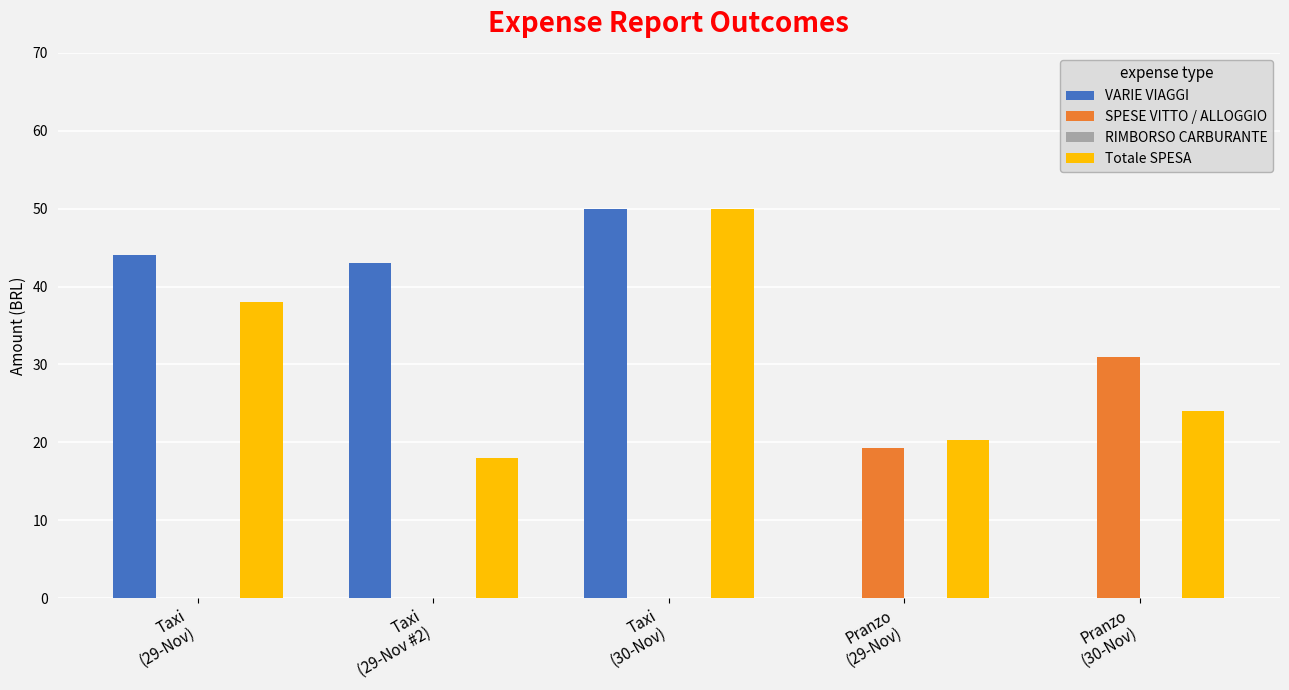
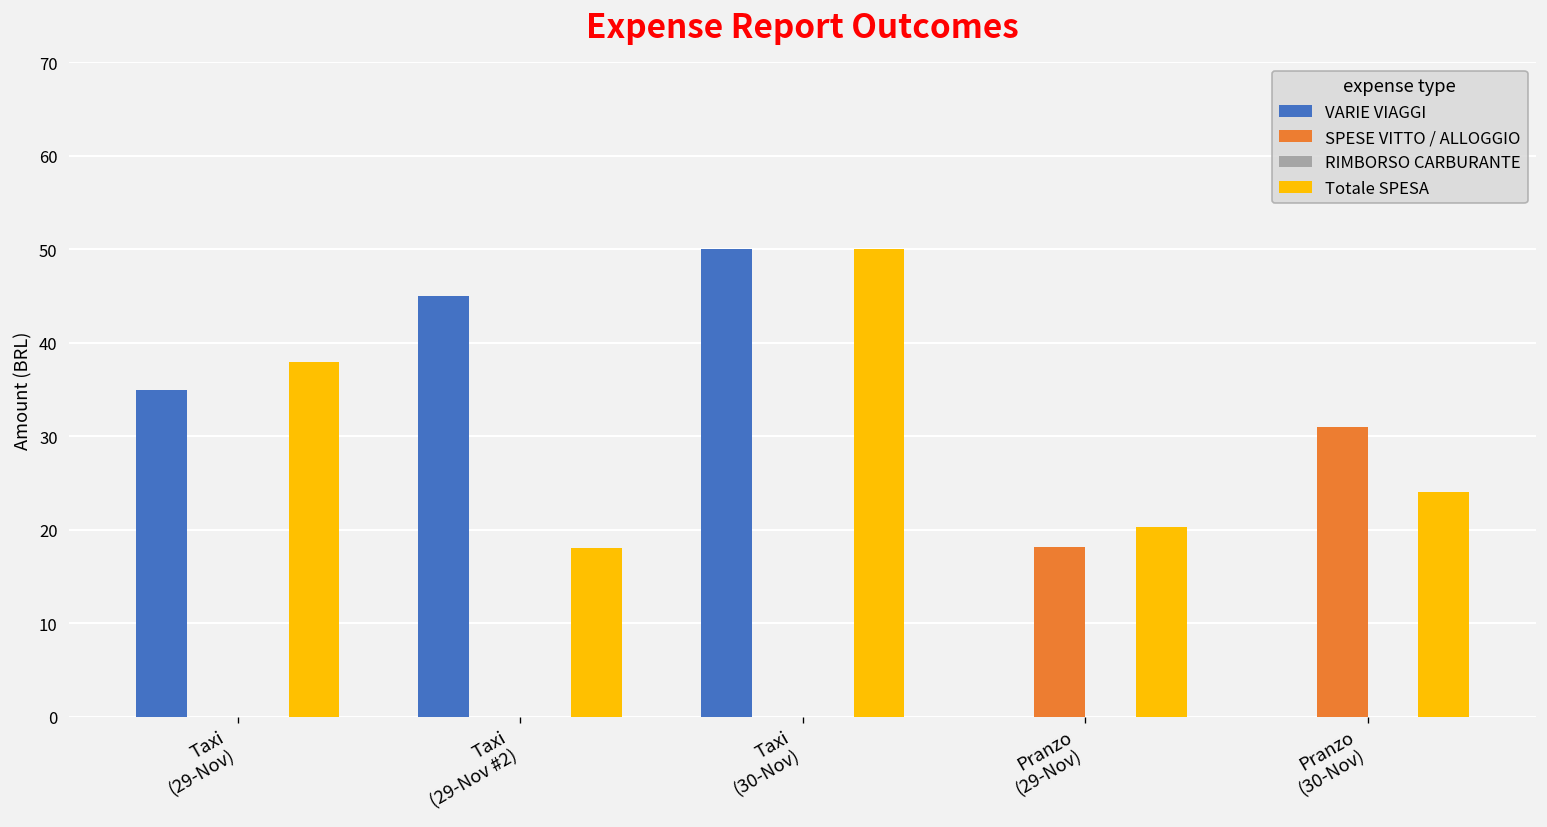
VARIE VIAGGI, Taxi (29-Nov): 44 -> 35
VARIE VIAGGI, Taxi (29-Nov #2): 43 -> 45
SPESE VITTO / ALLOGGIO, Pranzo (29-Nov): 19 -> 18
